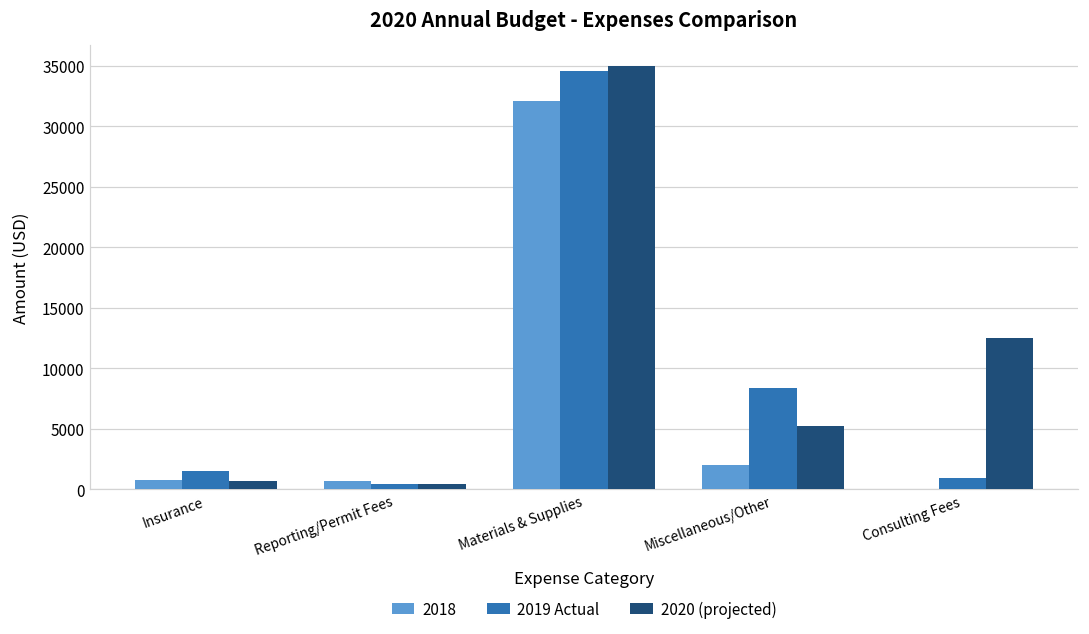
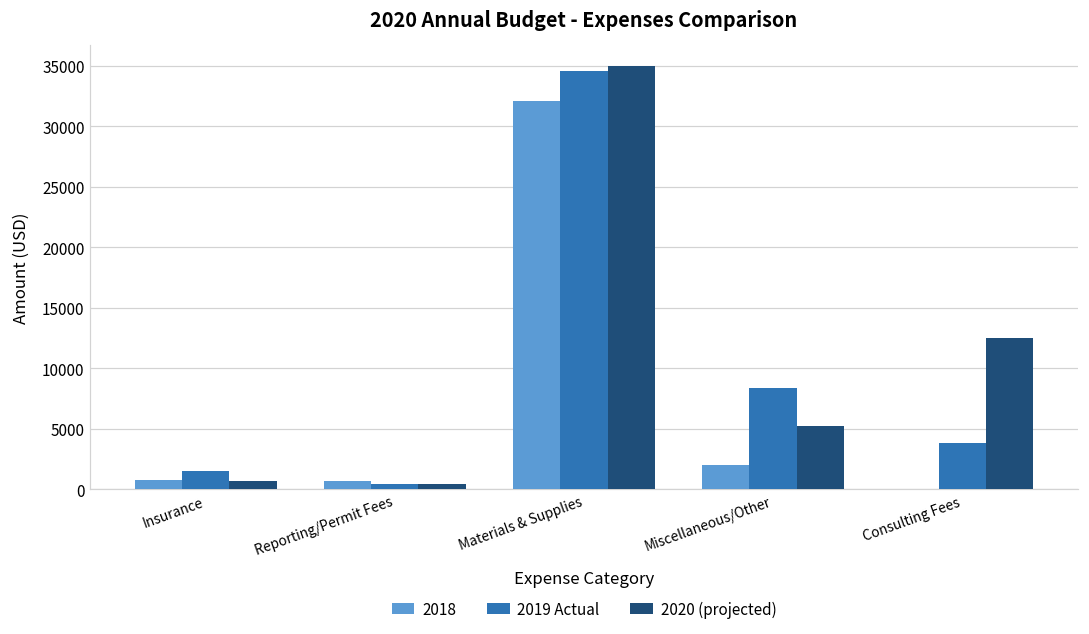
2019 Actual, Consulting Fees: 1000 -> 3900
